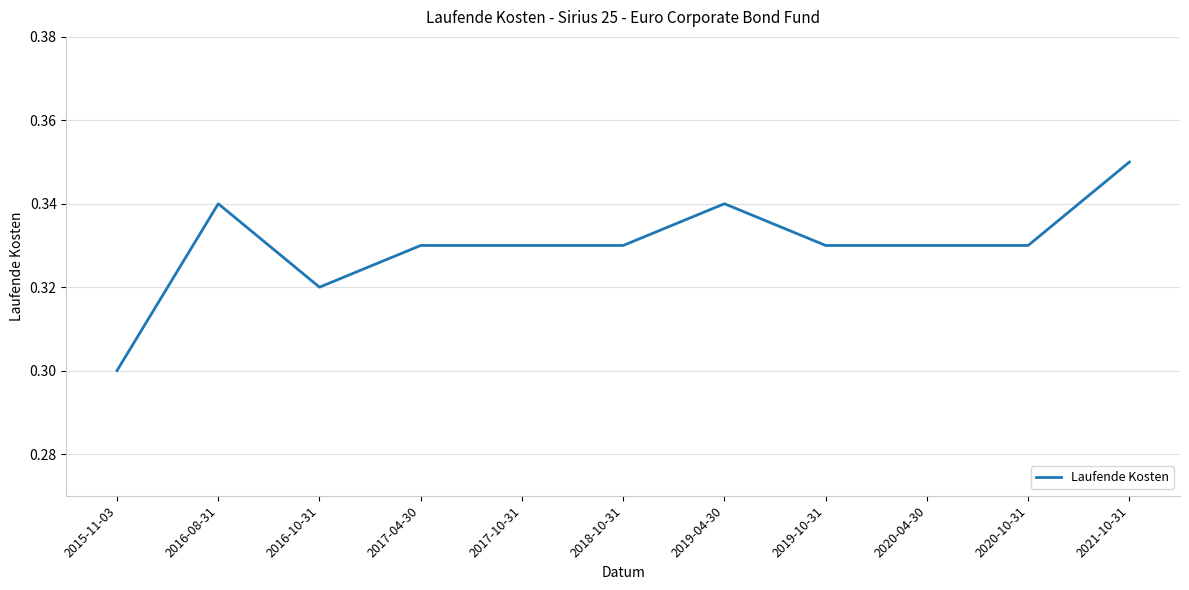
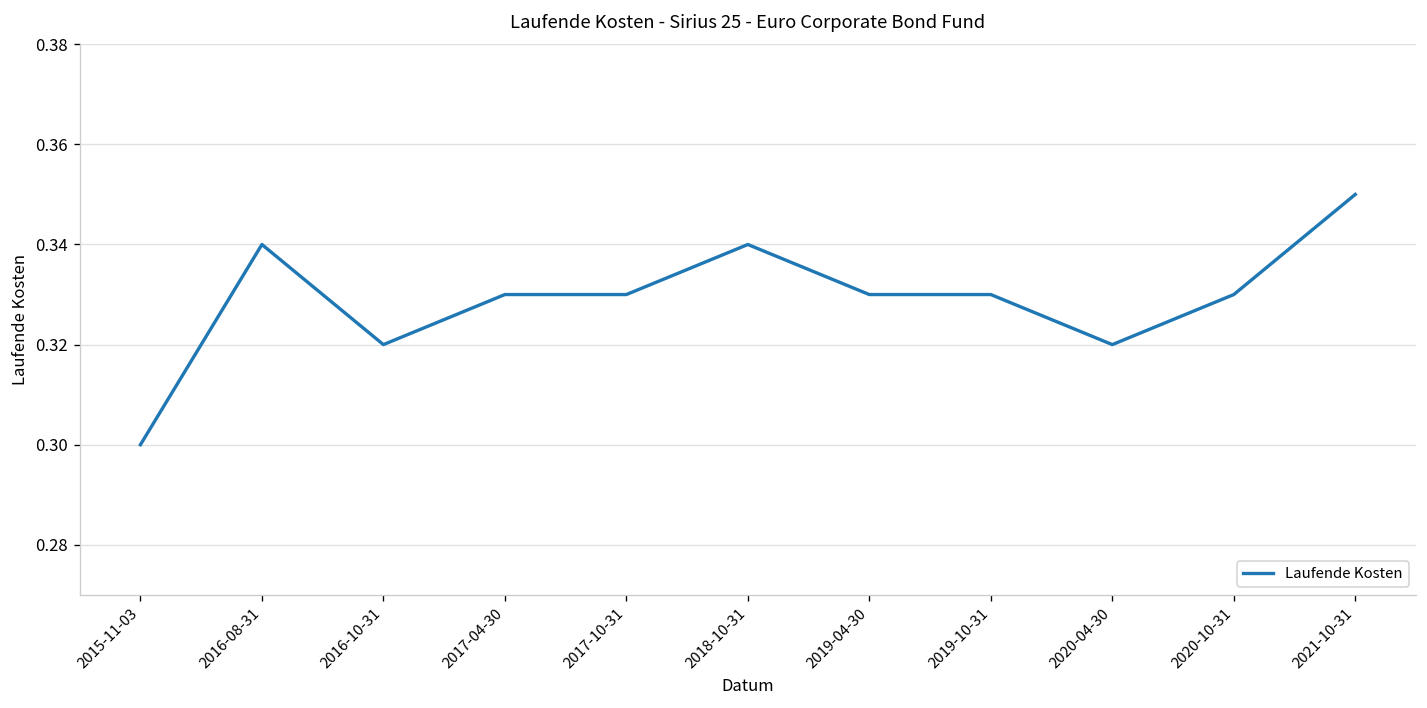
2018-10-31: 0.33 -> 0.34
2019-04-30: 0.34 -> 0.33
2020-04-30: 0.33 -> 0.32
